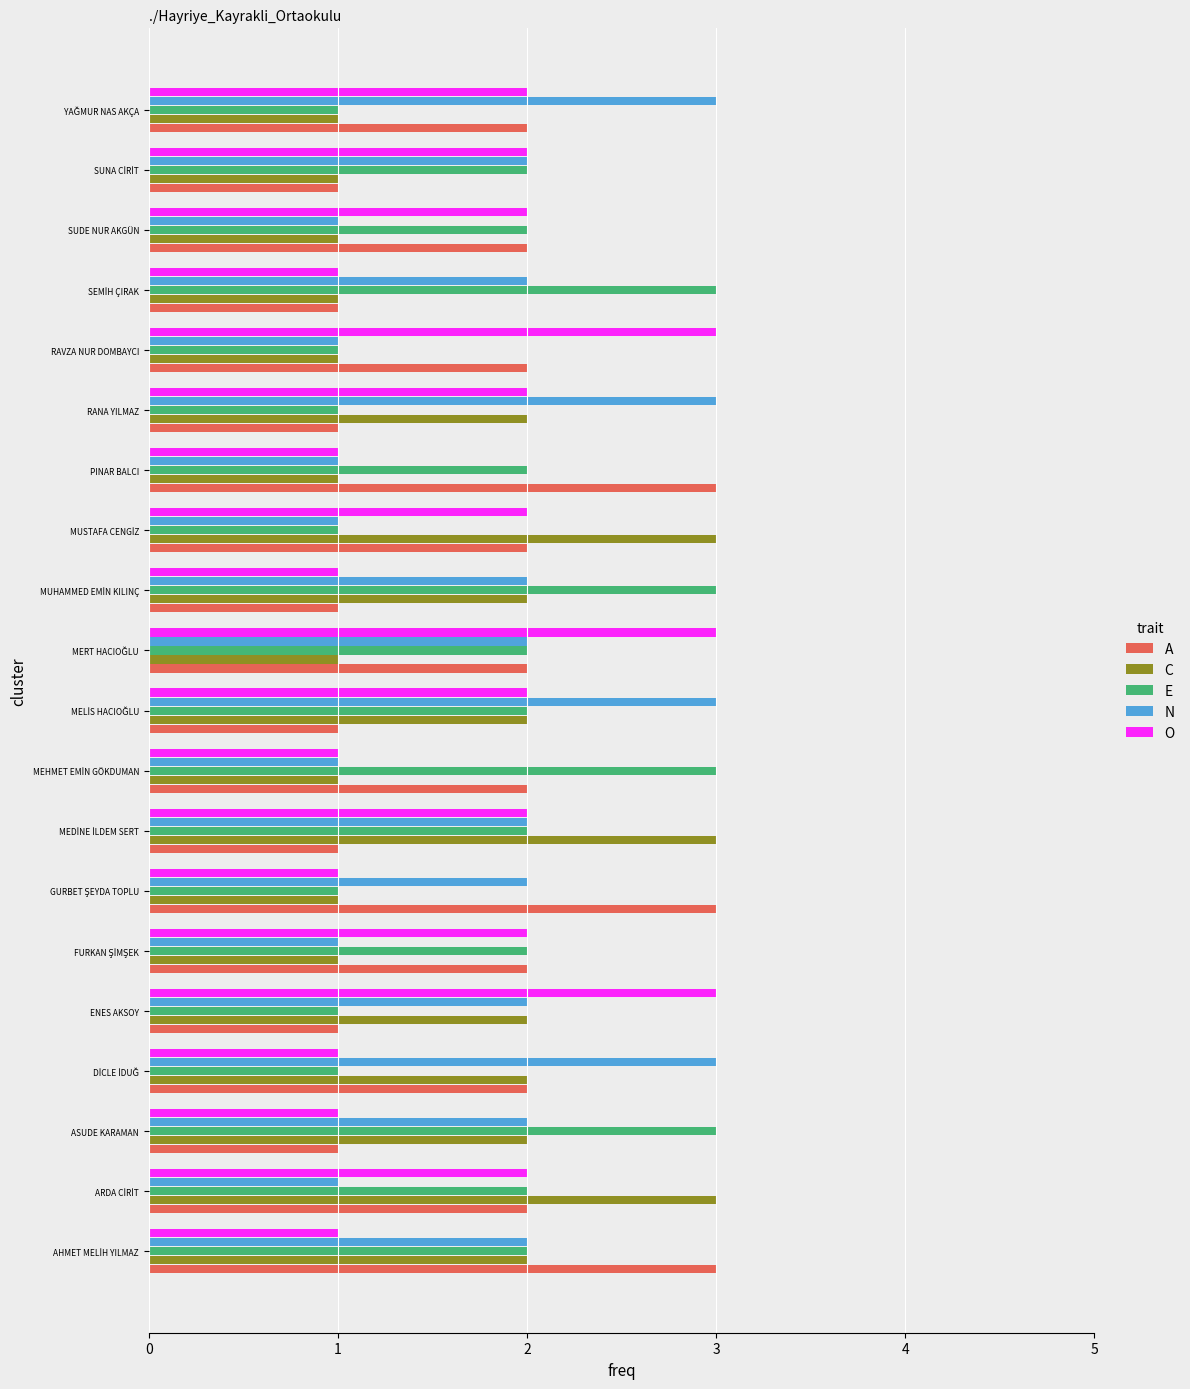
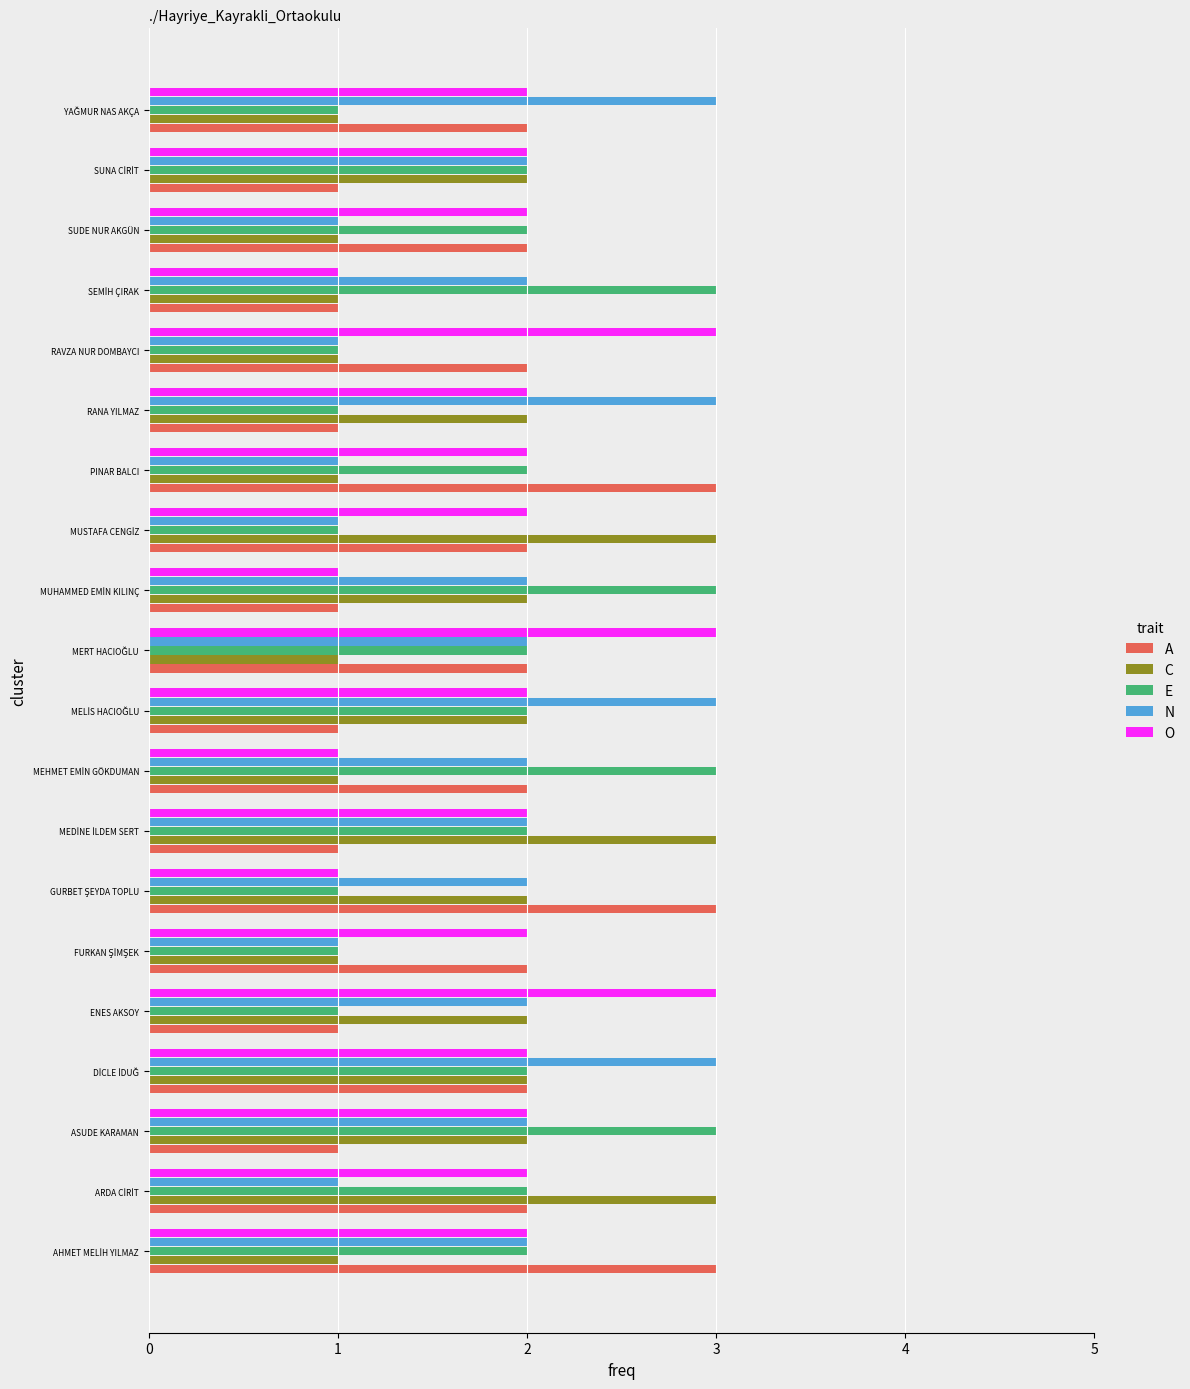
C, SUNA CİRİT: 1 -> 2
O, PINAR BALCI: 1 -> 2
N, MEHMET EMİN GÖKDUMAN: 1 -> 2
C, GURBET ŞEYDA TOPLU: 1 -> 2
E, FURKAN ŞİMŞEK: 2 -> 1
O, DİCLE İDUĞ: 1 -> 2
E, DİCLE İDUĞ: 1 -> 2
O, ASUDE KARAMAN: 1 -> 2
O, AHMET MELİH YILMAZ: 1 -> 2
C, AHMET MELİH YILMAZ: 2 -> 1
